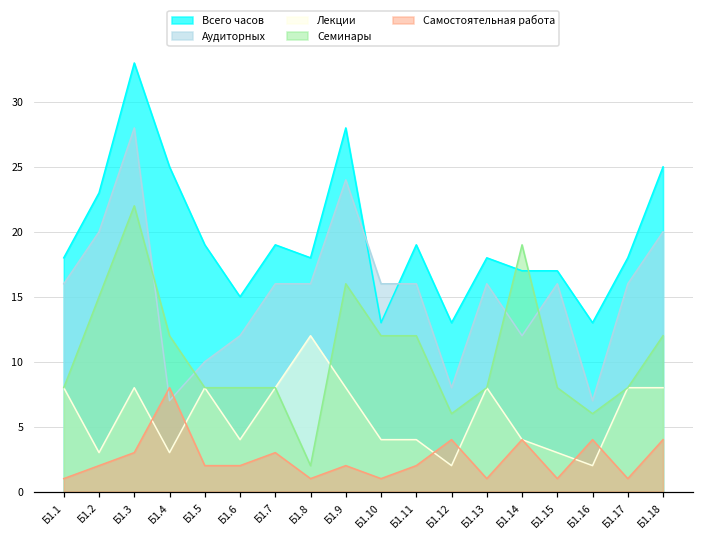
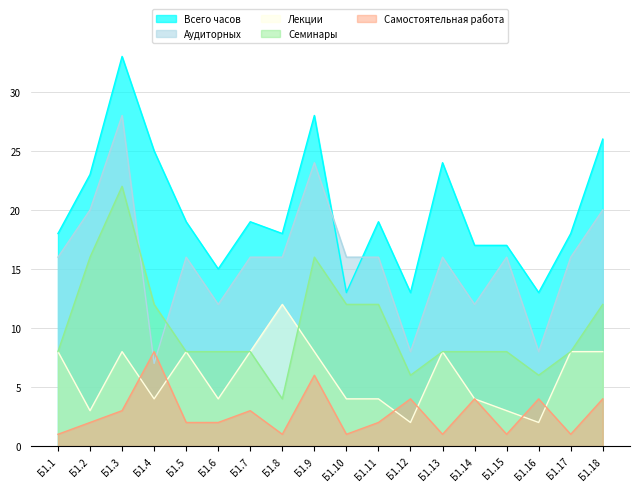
Семинары, Б1.2: 15 -> 16
Лекции, Б1.4: 3 -> 4
Аудиторных, Б1.5: 10 -> 16
Семинары, Б1.8: 2 -> 4
Самостоятельная работа, Б1.9: 2 -> 6
Всего часов, Б1.13: 18 -> 24
Семинары, Б1.14: 19 -> 8
Аудиторных, Б1.16: 7 -> 8
Всего часов, Б1.18: 25 -> 26
